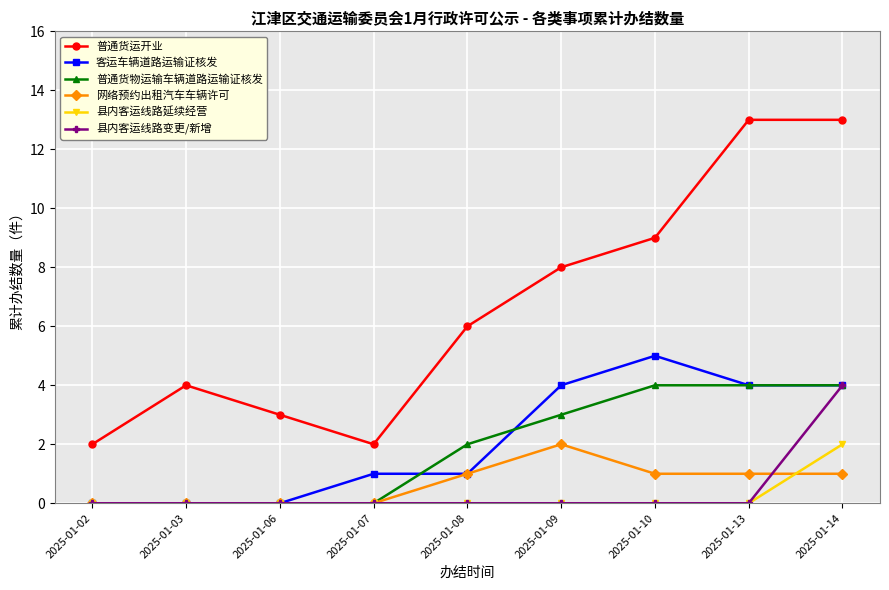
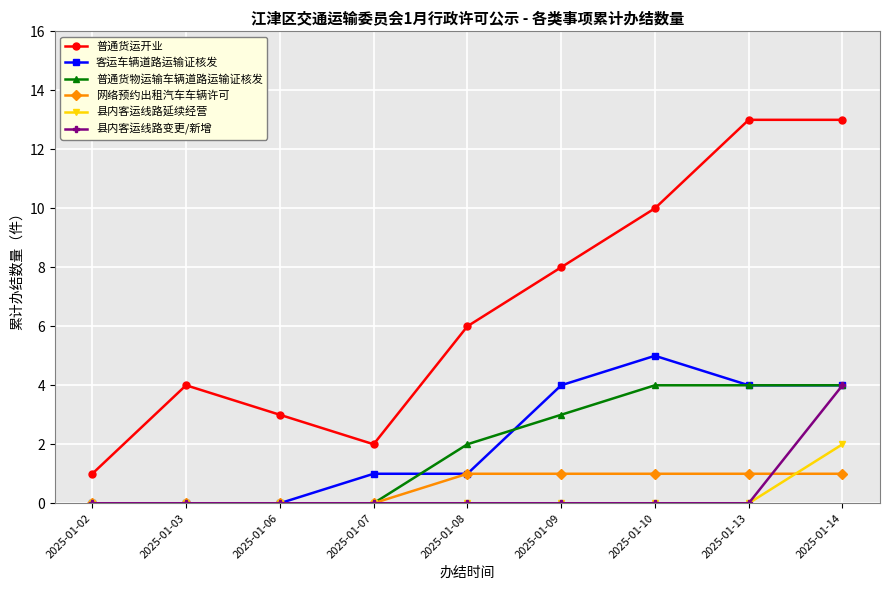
普通货运开业, 2025-01-02: 2 -> 1
网络预约出租汽车车辆许可, 2025-01-09: 2 -> 1
普通货运开业, 2025-01-10: 9 -> 10
